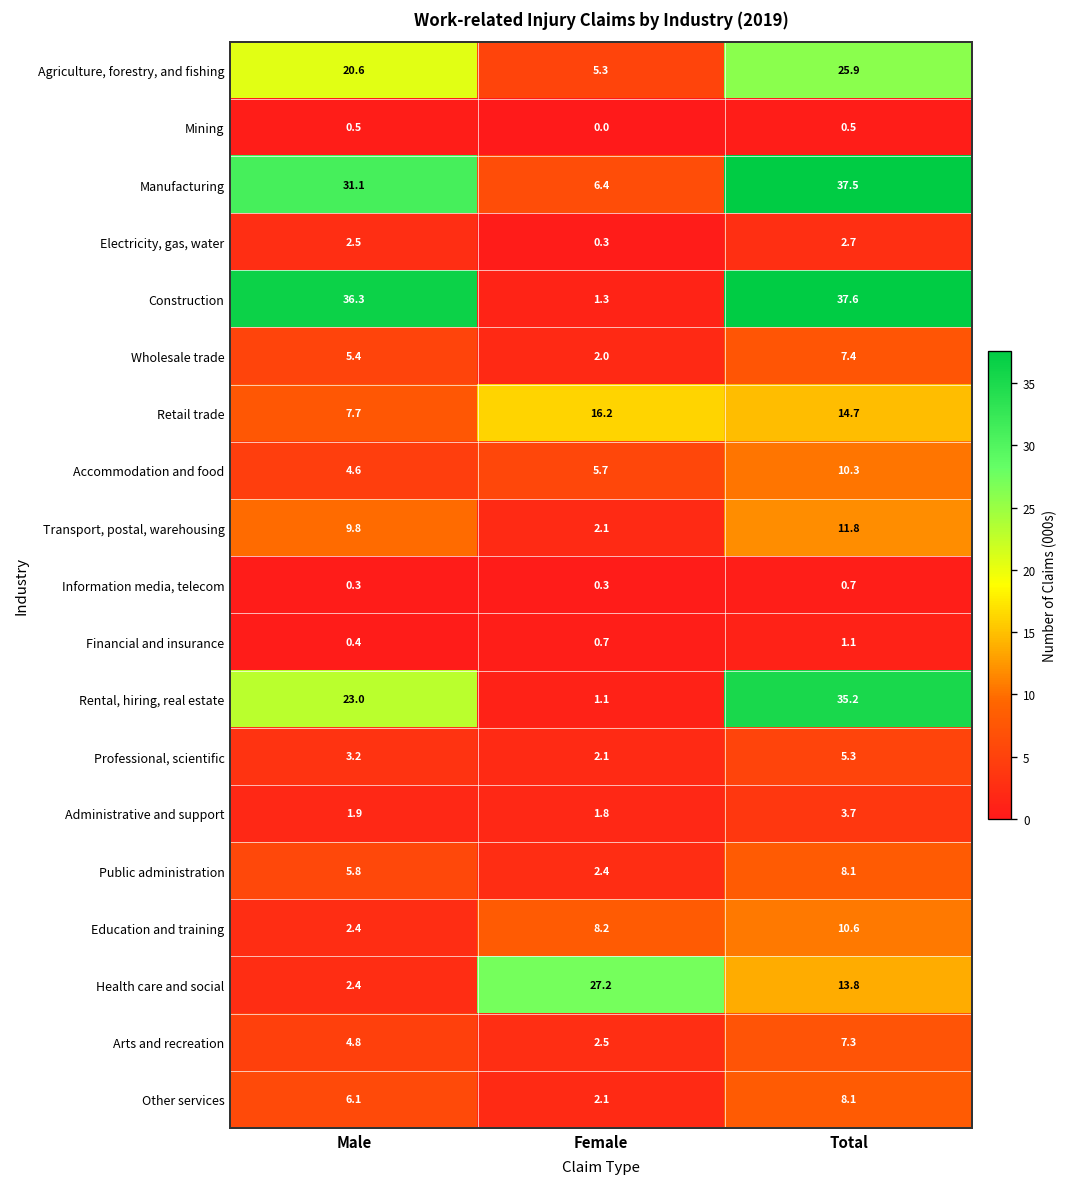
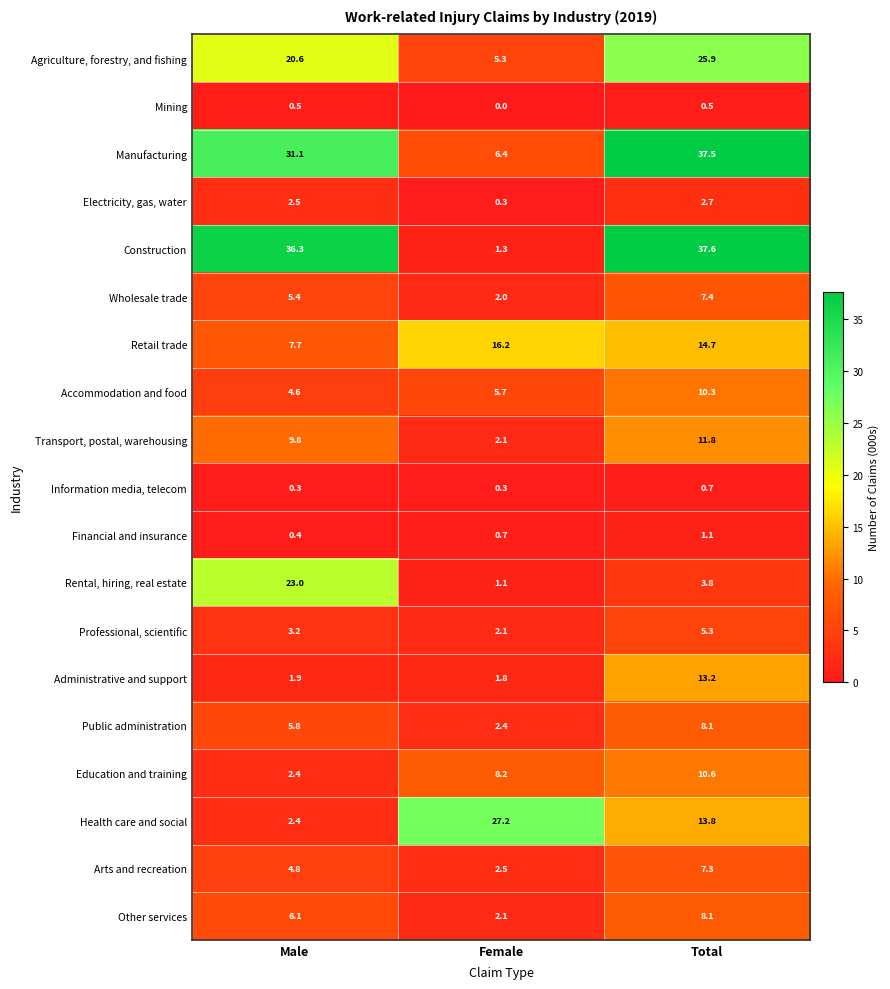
Rental, hiring, real estate, Total: 35.2 -> 3.8
Administrative and support, Total: 3.7 -> 13.2
